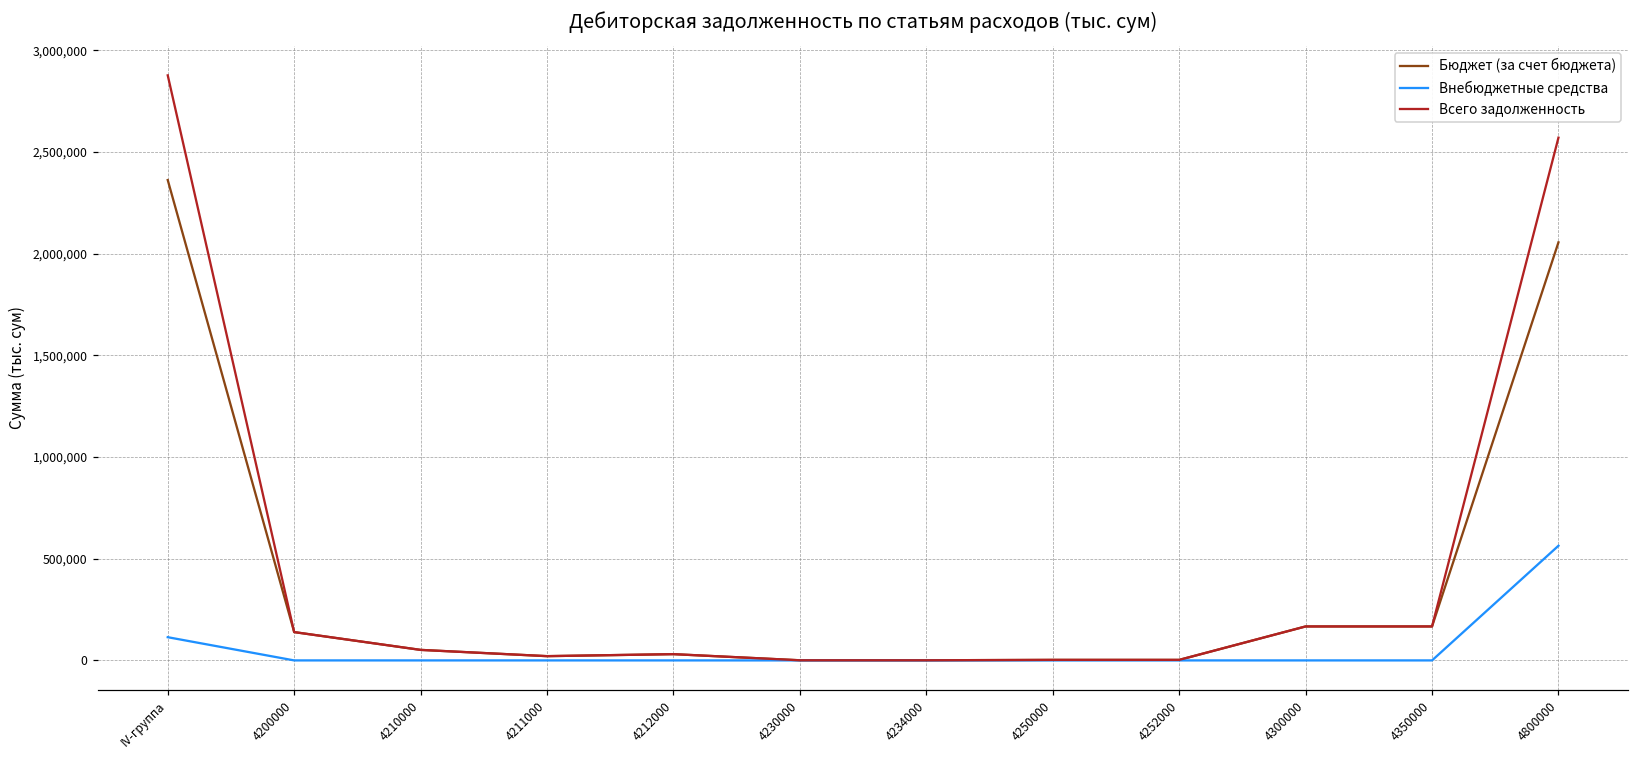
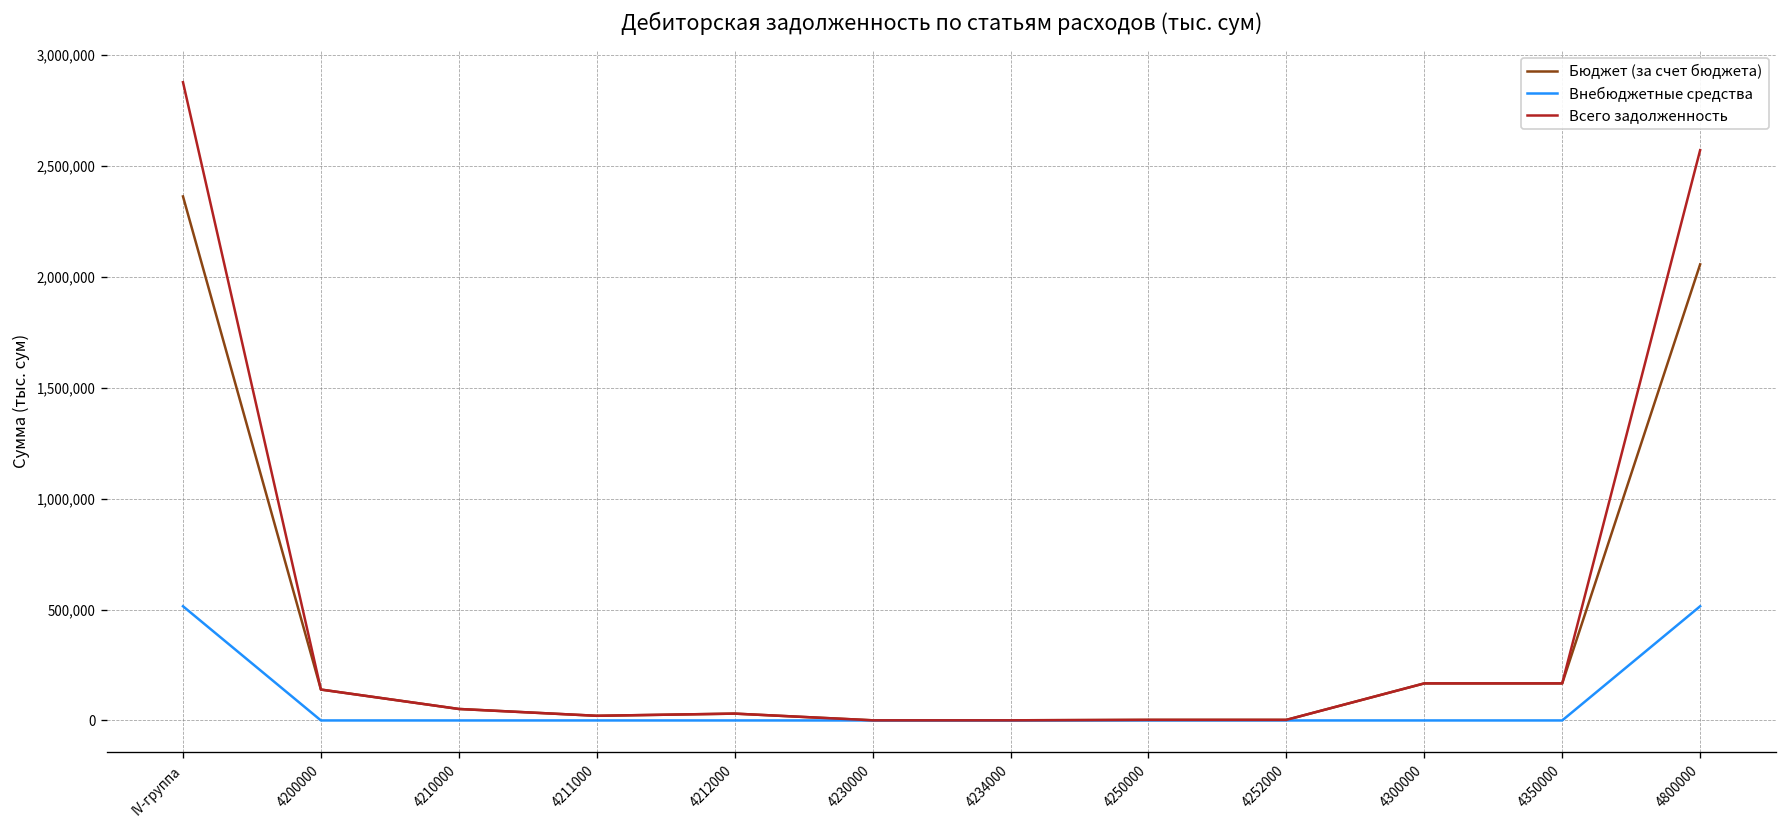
Внебюджетные средства, IV-группа: 110,000 -> 510,000
Внебюджетные средства, 4800000: 560,000 -> 510,000
